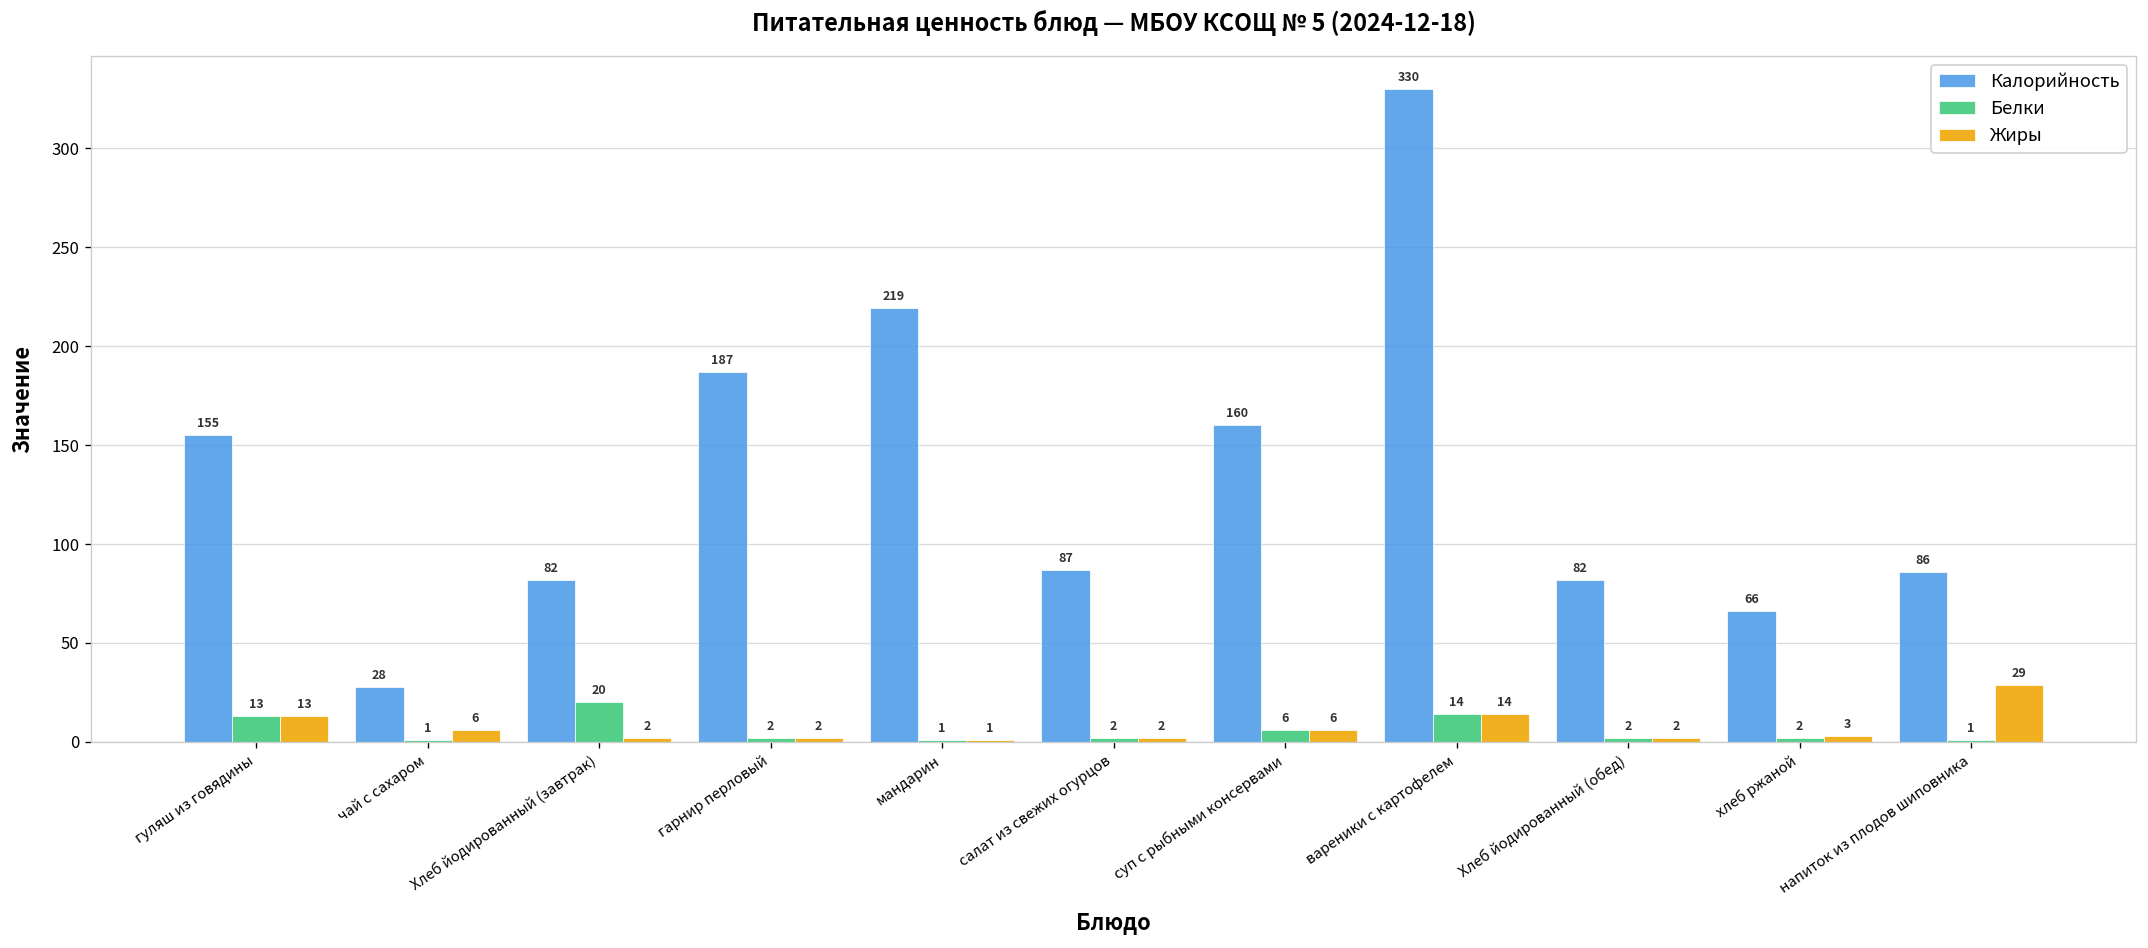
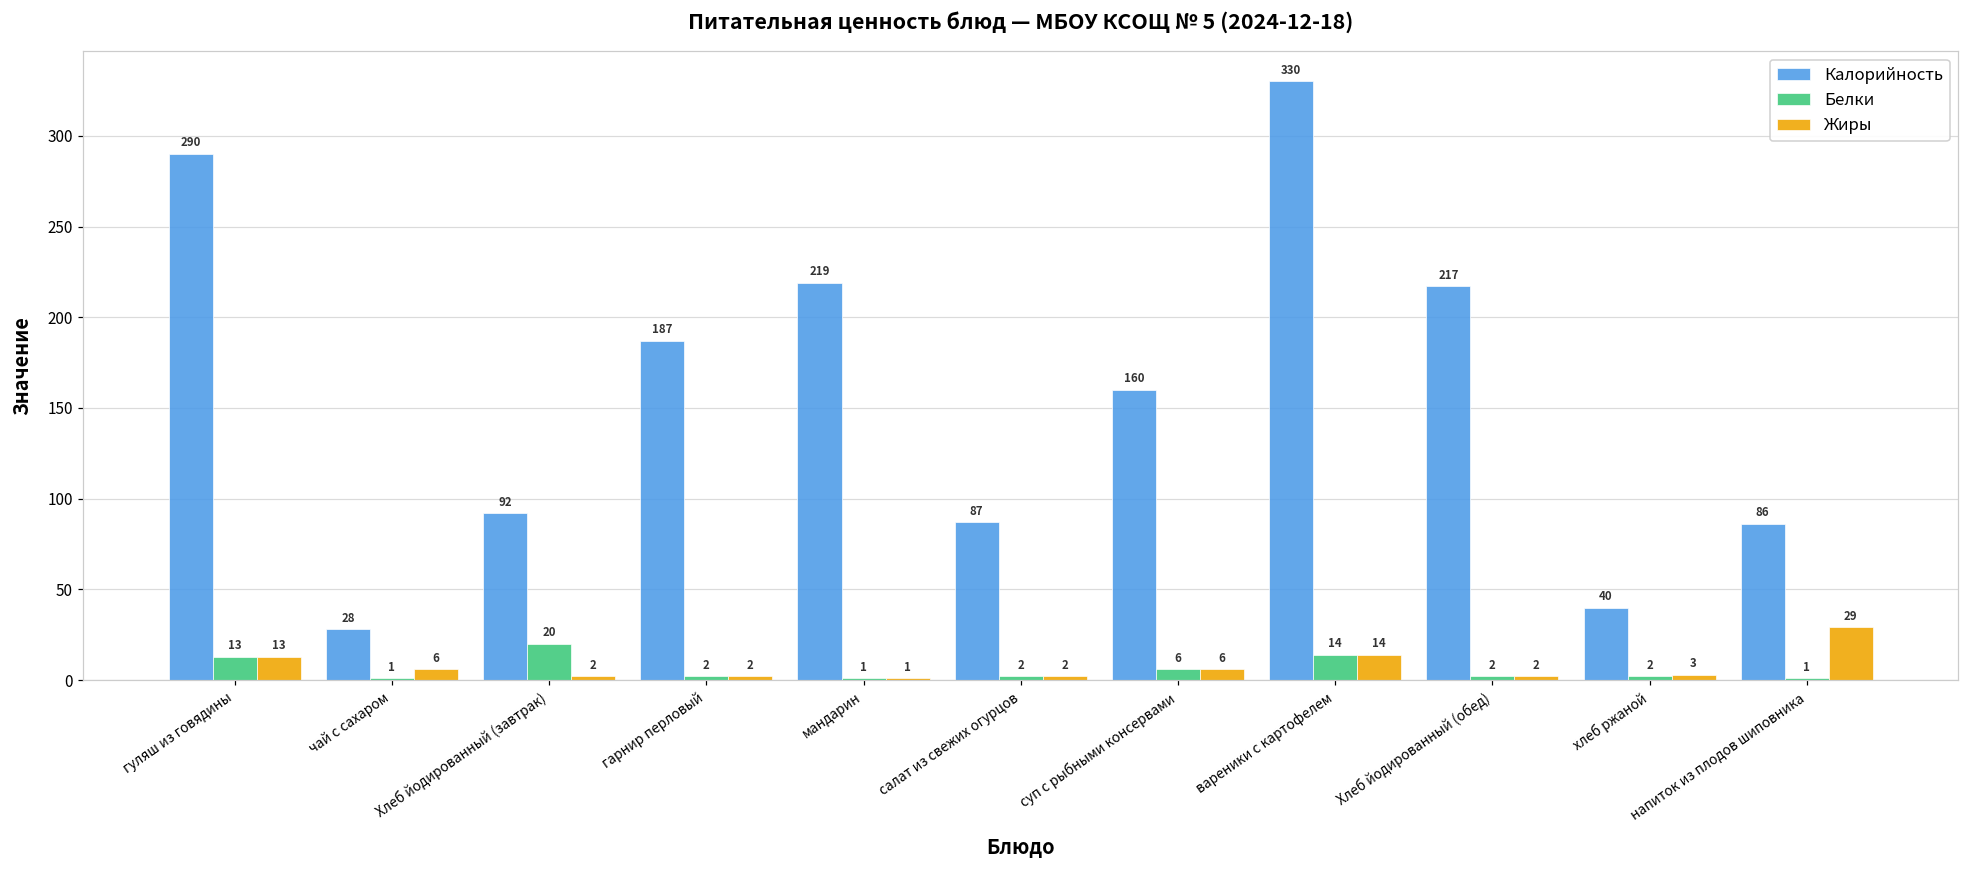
Калорийность, гуляш из говядины: 155 -> 290
Калорийность, Хлеб йодированный (завтрак): 82 -> 92
Калорийность, Хлеб йодированный (обед): 82 -> 217
Калорийность, хлеб ржаной: 66 -> 40
